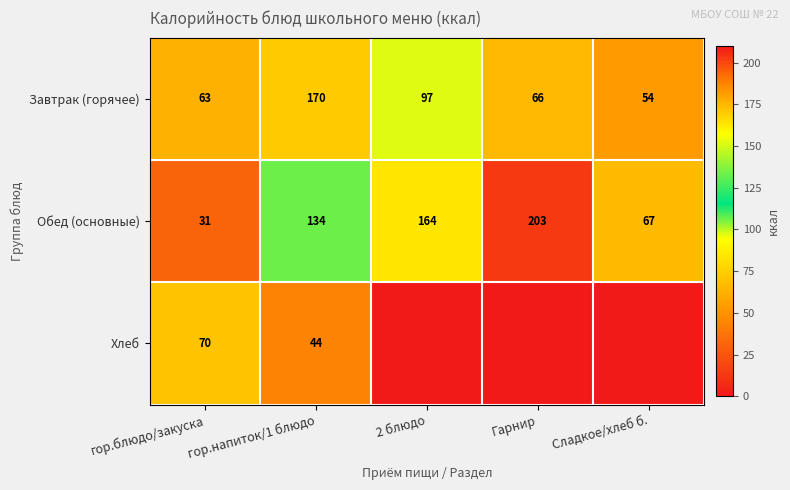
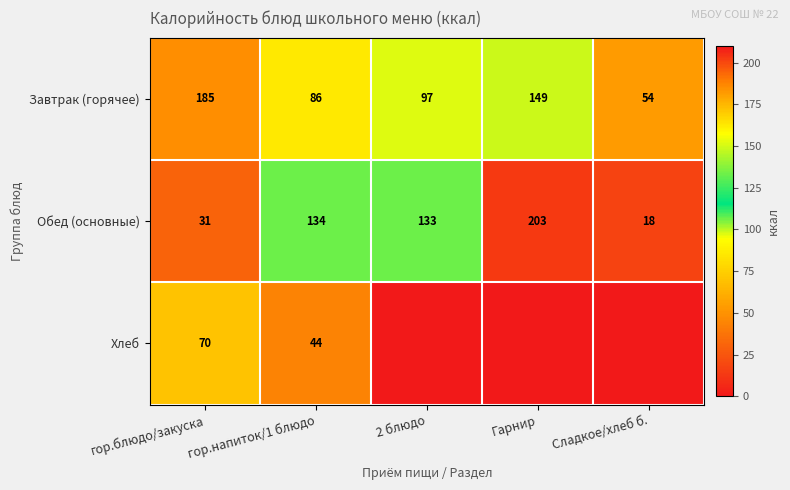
Завтрак (горячее), гор.блюдо/закуска: 63 -> 185
Завтрак (горячее), гор.напиток/1 блюдо: 170 -> 86
Завтрак (горячее), Гарнир: 66 -> 149
Обед (основные), 2 блюдо: 164 -> 133
Обед (основные), Сладкое/хлеб б.: 67 -> 18
